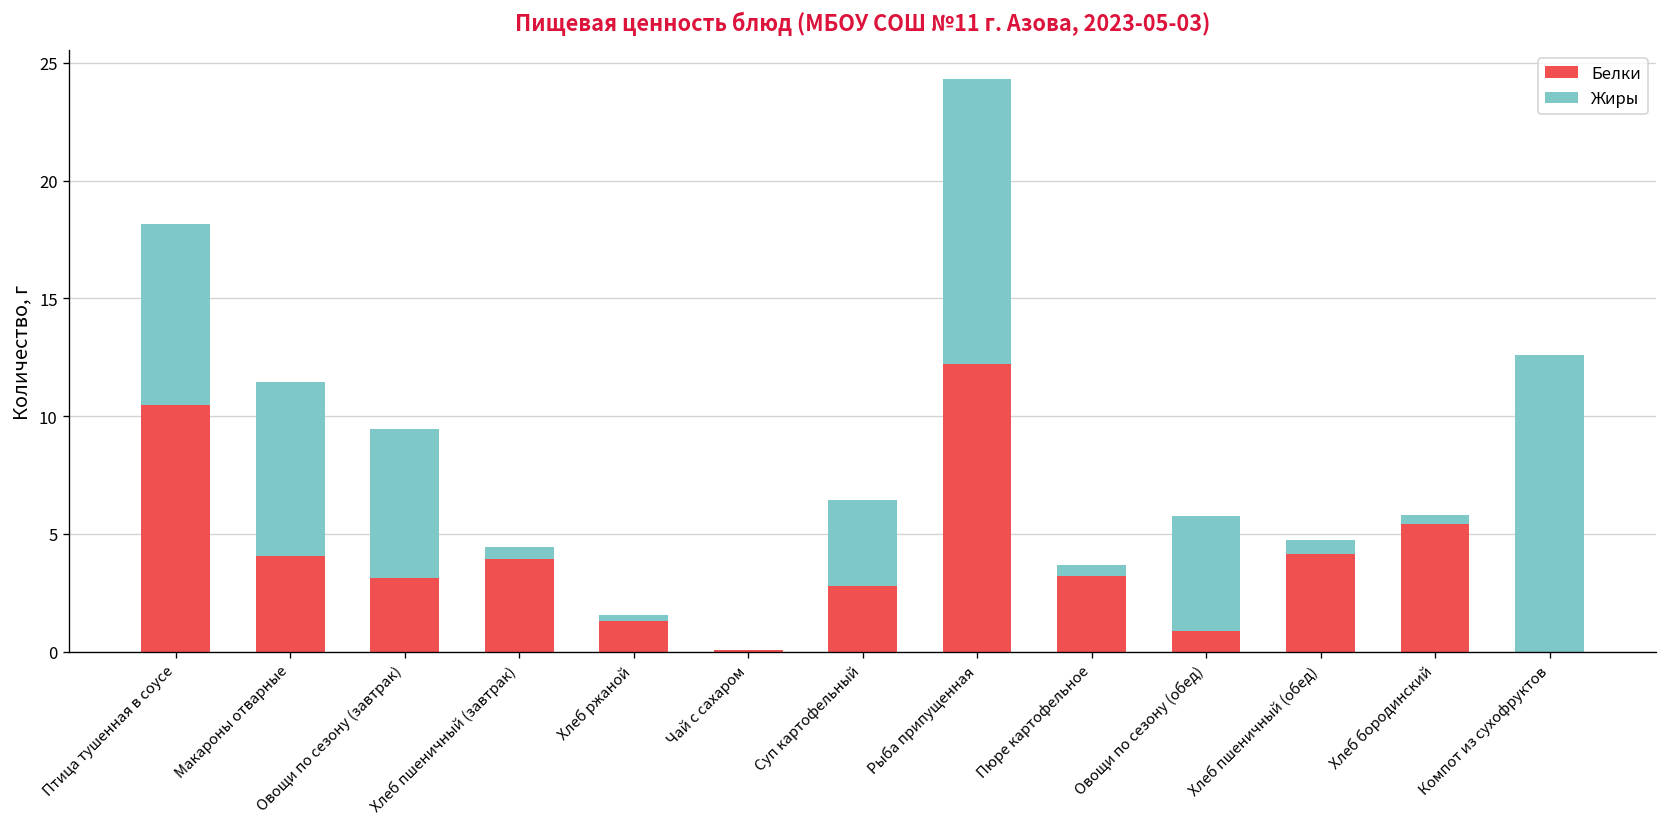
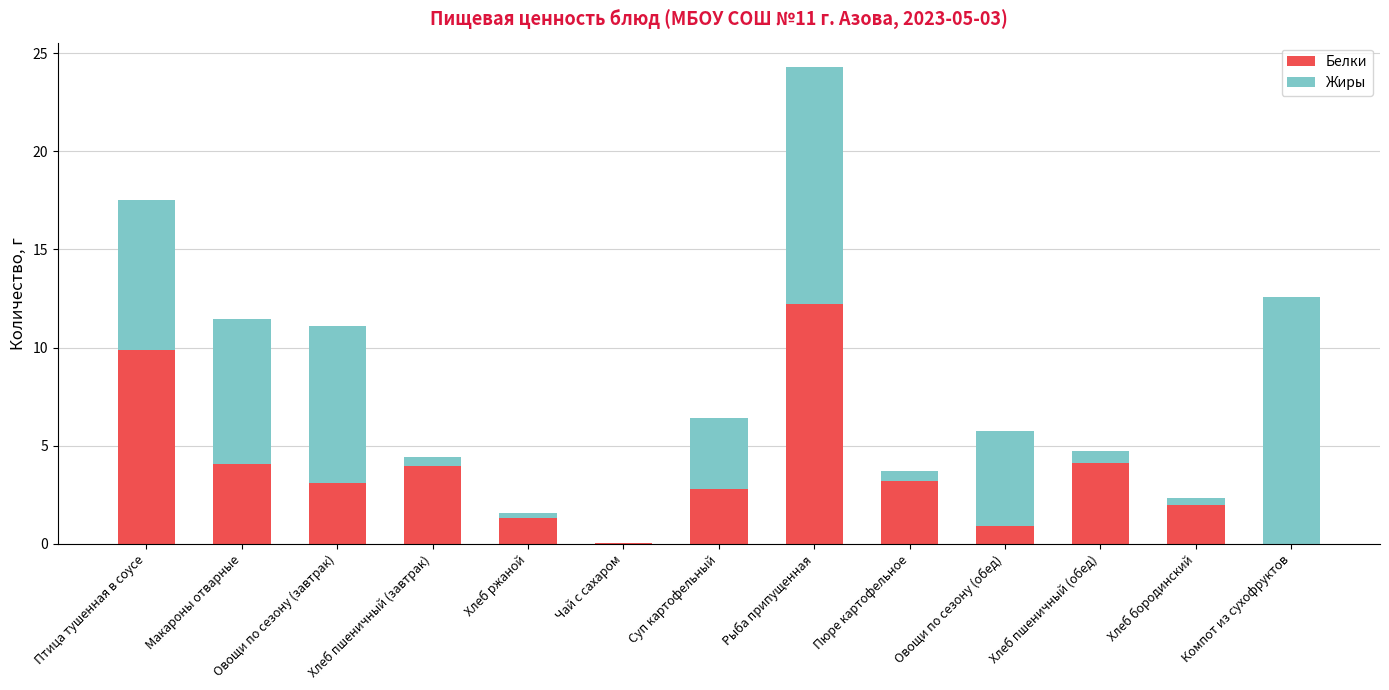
Белки, Птица тушенная в соусе: 10.5 -> 9.9
Жиры, Овощи по сезону (завтрак): 6.4 -> 8.0
Белки, Хлеб бородинский: 5.4 -> 2.0
